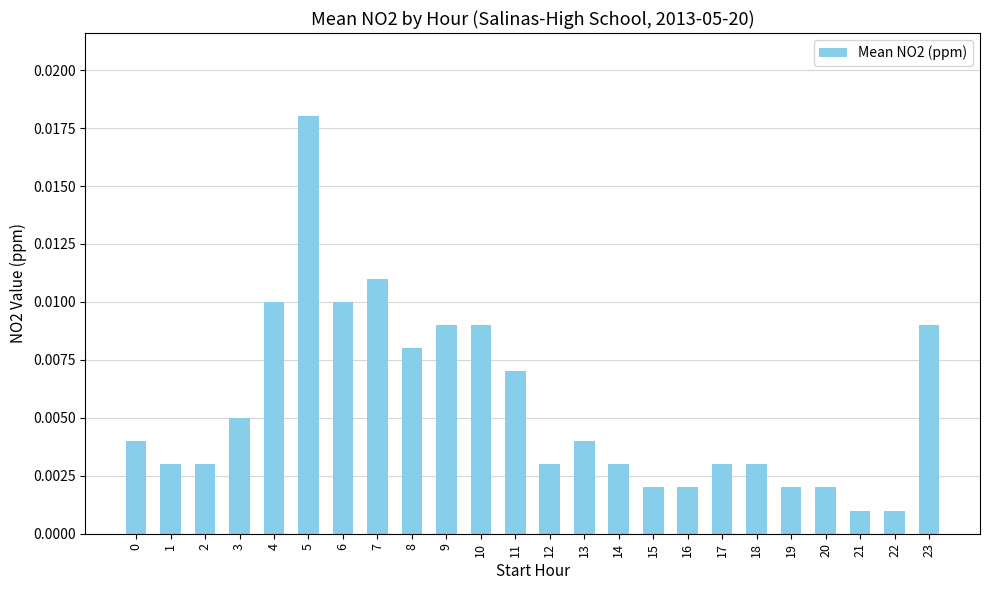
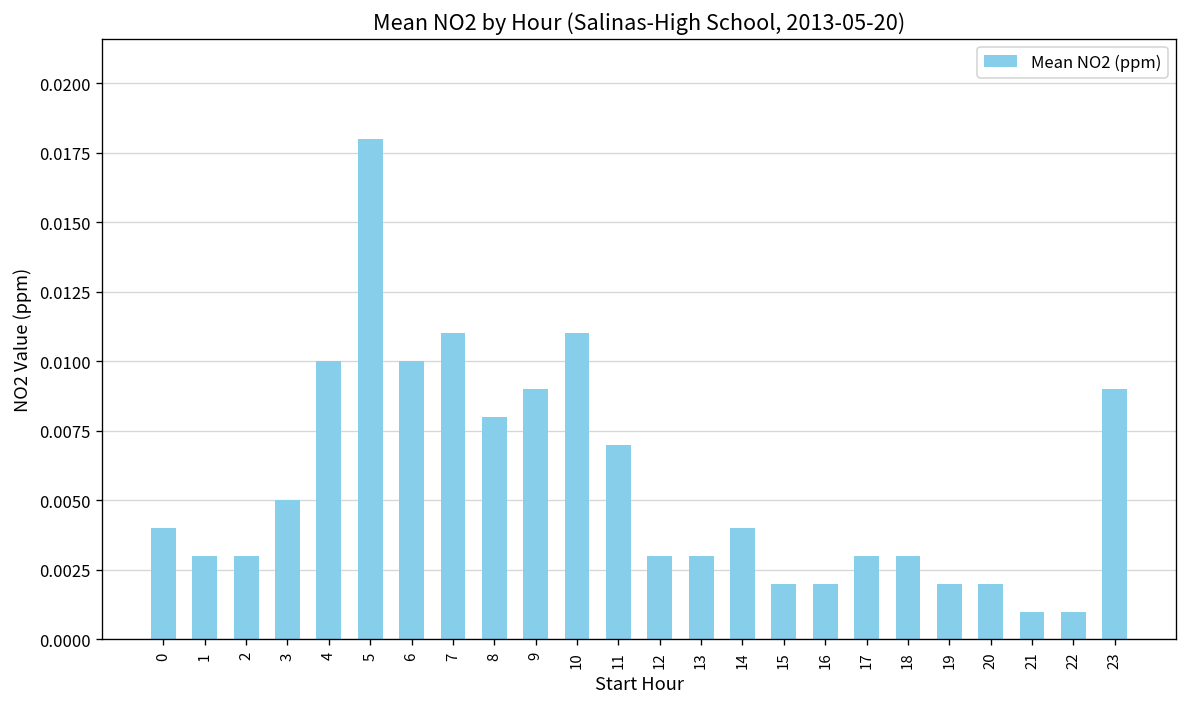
10: 0.009 -> 0.011
13: 0.004 -> 0.003
14: 0.003 -> 0.004
